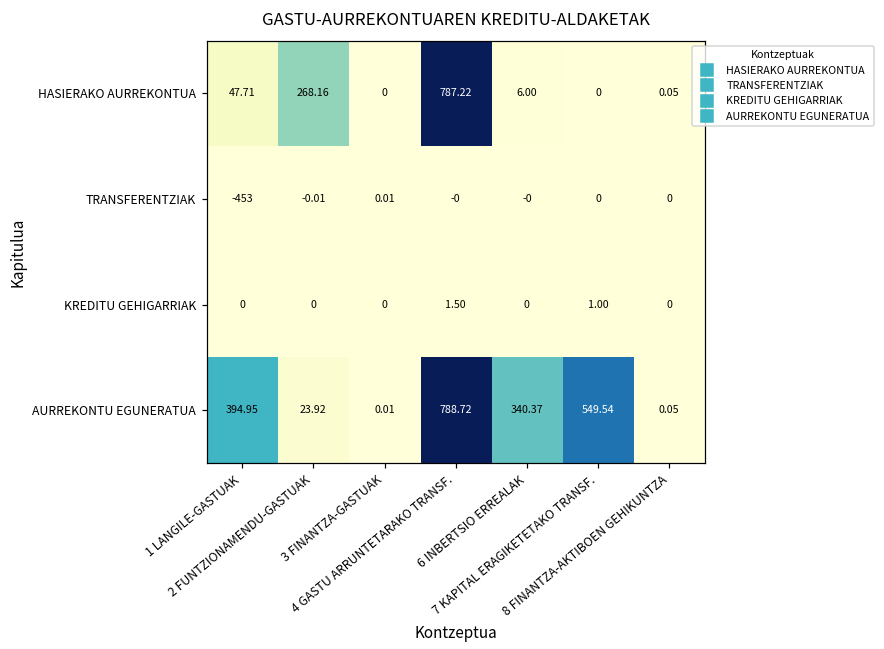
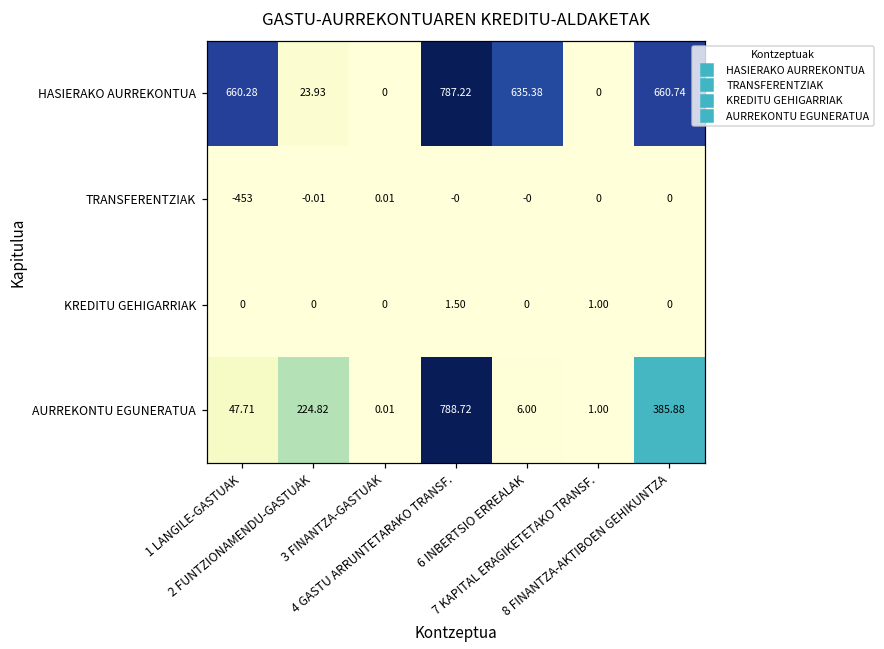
HASIERAKO AURREKONTUA, 1 LANGILE-GASTUAK: 47.71 -> 660.28
HASIERAKO AURREKONTUA, 2 FUNTZIONAMENDU-GASTUAK: 268.16 -> 23.93
HASIERAKO AURREKONTUA, 6 INBERTSIO ERREALAK: 6.00 -> 635.38
HASIERAKO AURREKONTUA, 8 FINANTZA-AKTIBOEN GEHIKUNTZA: 0.05 -> 660.74
AURREKONTU EGUNERATUA, 1 LANGILE-GASTUAK: 394.95 -> 47.71
AURREKONTU EGUNERATUA, 2 FUNTZIONAMENDU-GASTUAK: 23.92 -> 224.82
AURREKONTU EGUNERATUA, 6 INBERTSIO ERREALAK: 340.37 -> 6.00
AURREKONTU EGUNERATUA, 7 KAPITAL ERAGIKETETAKO TRANSF.: 549.54 -> 1.00
AURREKONTU EGUNERATUA, 8 FINANTZA-AKTIBOEN GEHIKUNTZA: 0.05 -> 385.88
